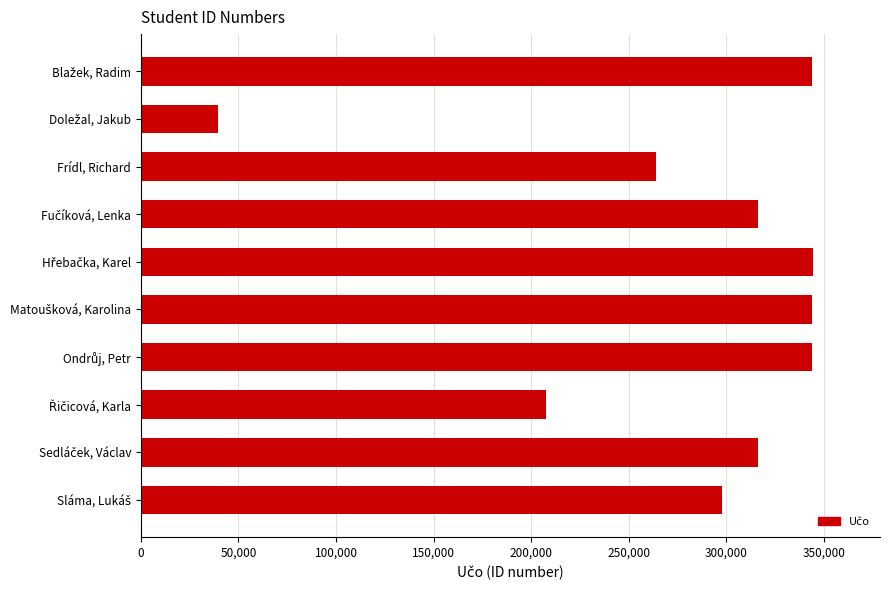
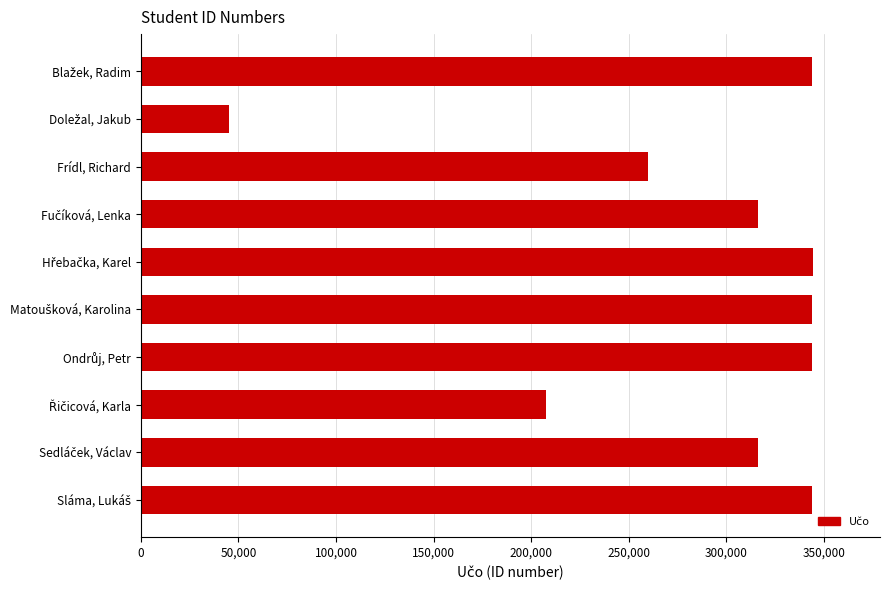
Doležal, Jakub: 39,000 -> 45,000
Frídl, Richard: 264,000 -> 260,000
Sláma, Lukáš: 298,000 -> 344,000
